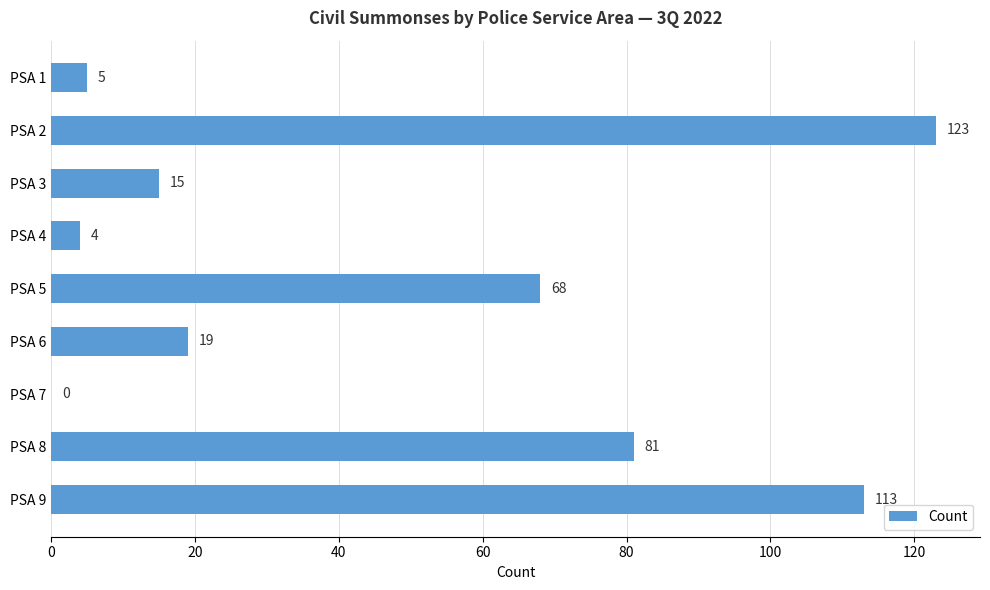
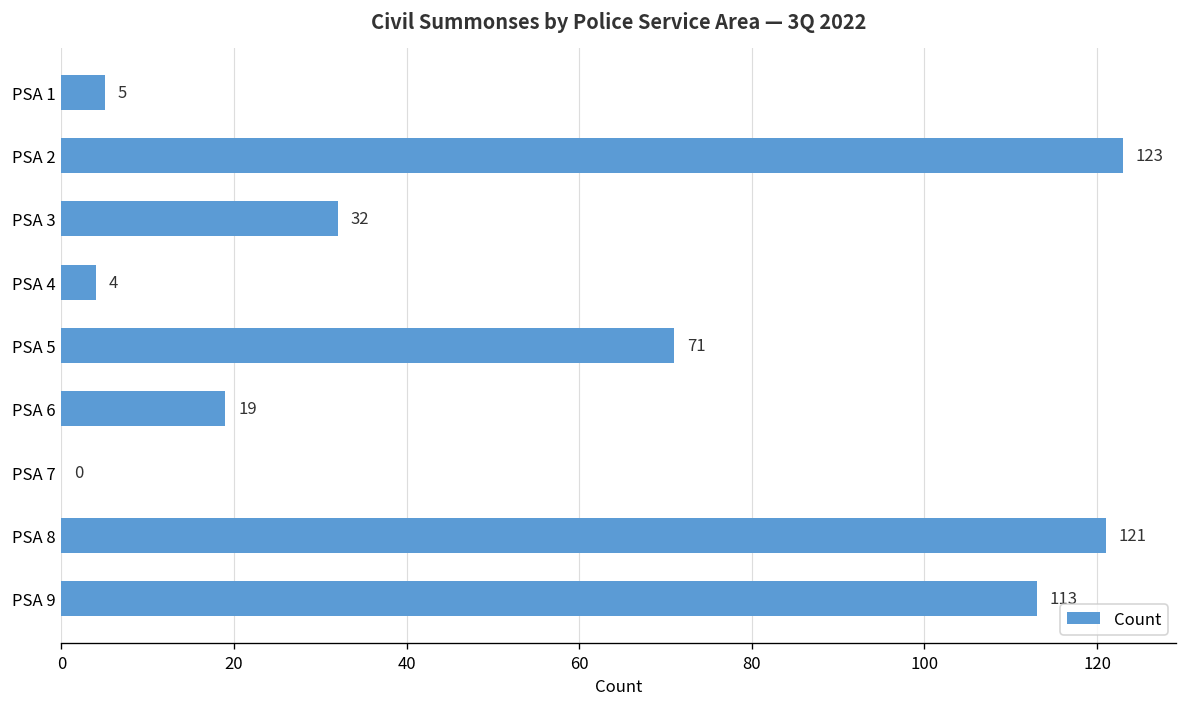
PSA 3: 15 -> 32
PSA 5: 68 -> 71
PSA 8: 81 -> 121
